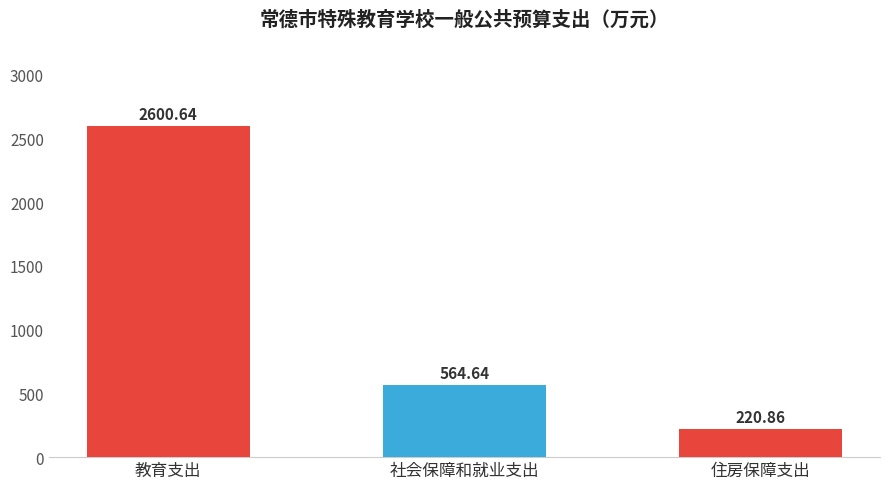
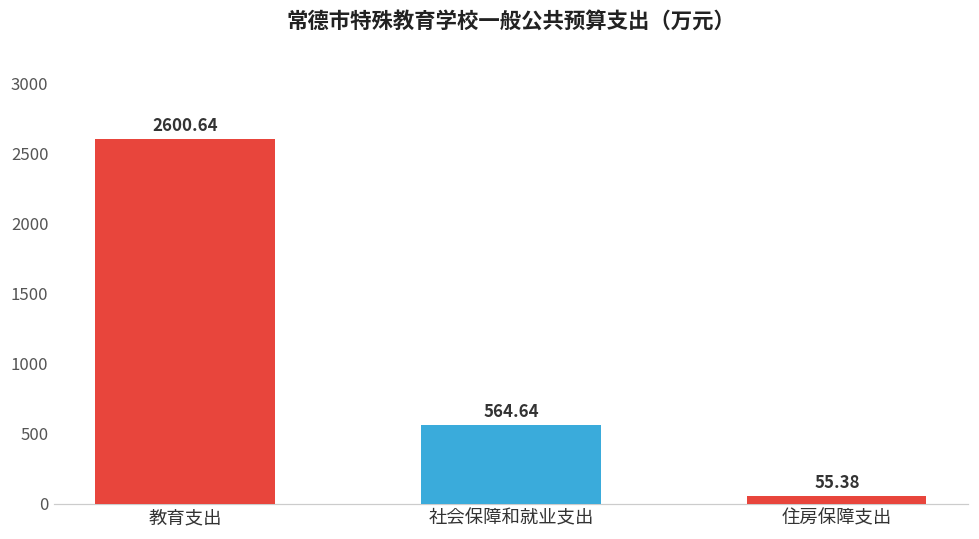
住房保障支出: 220.86 -> 55.38
